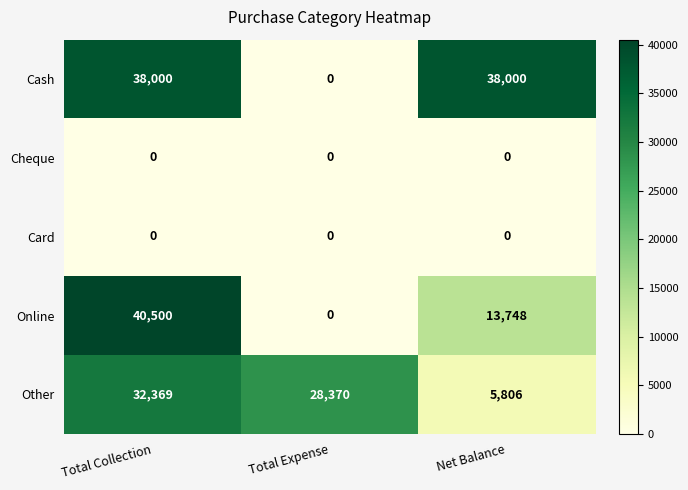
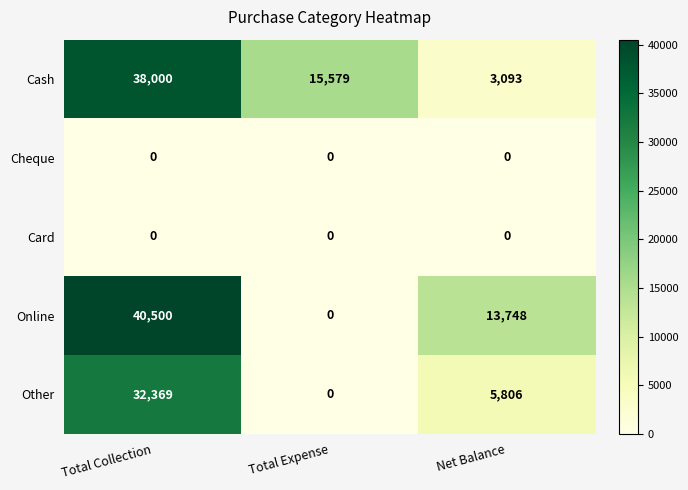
Cash, Total Expense: 0 -> 15,579
Cash, Net Balance: 38,000 -> 3,093
Other, Total Expense: 28,370 -> 0
